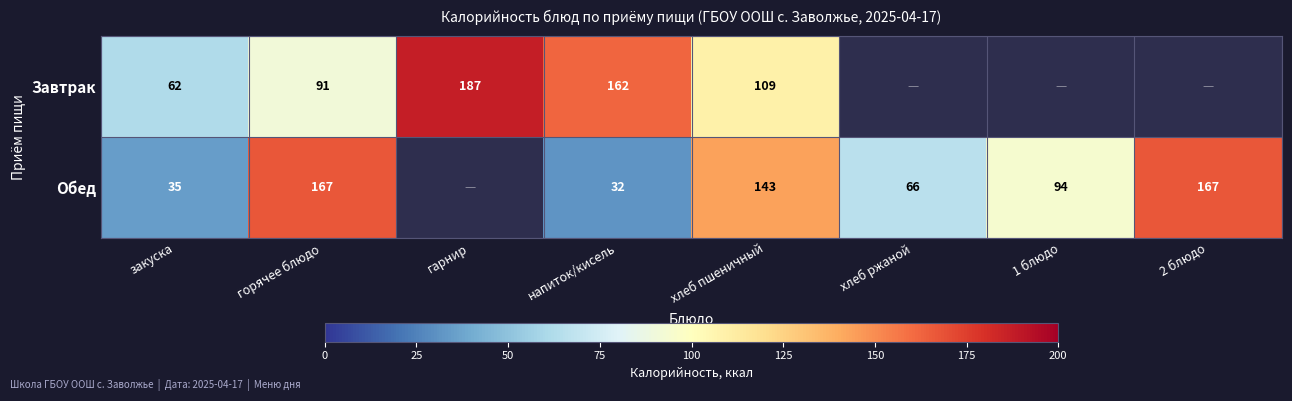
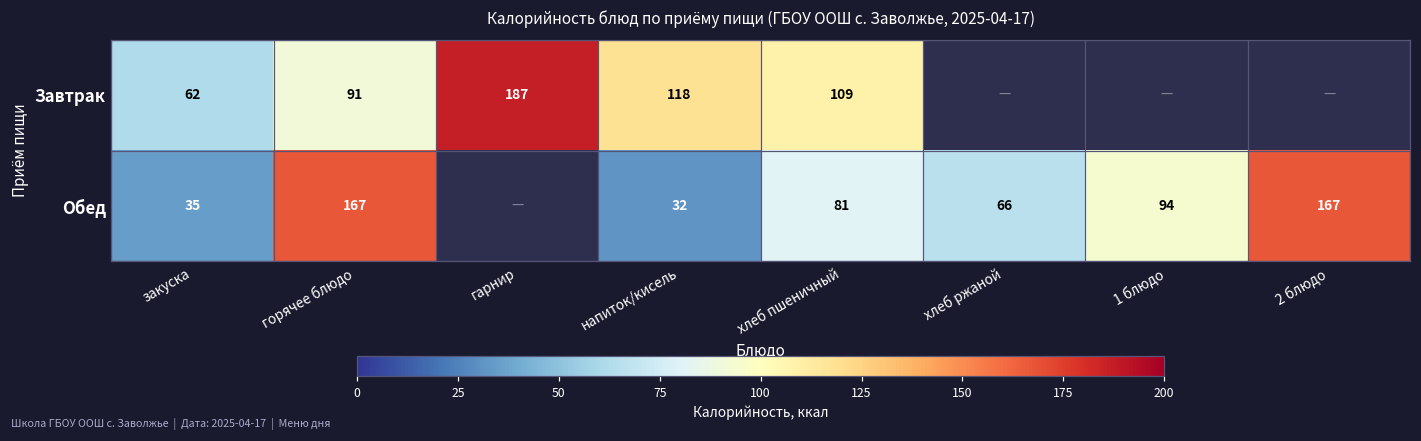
Завтрак, напиток/кисель: 162 -> 118
Обед, хлеб пшеничный: 143 -> 81
